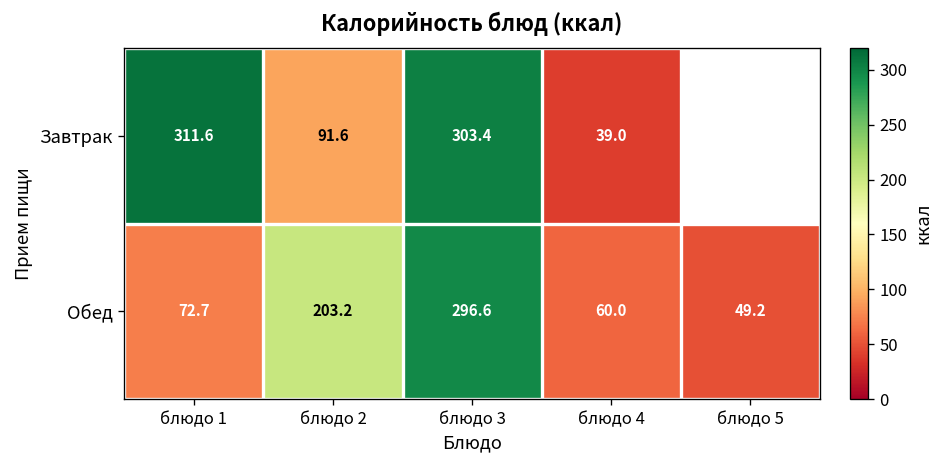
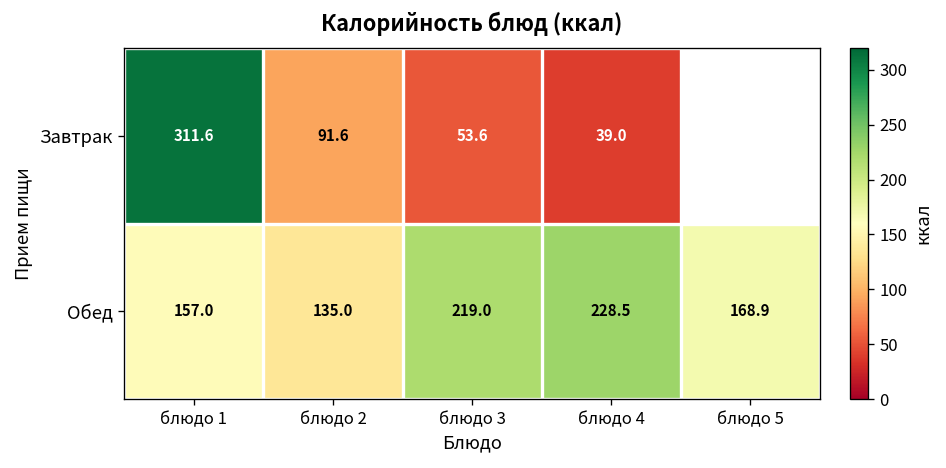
Завтрак, блюдо 3: 303.4 -> 53.6
Обед, блюдо 1: 72.7 -> 157.0
Обед, блюдо 2: 203.2 -> 135.0
Обед, блюдо 3: 296.6 -> 219.0
Обед, блюдо 4: 60.0 -> 228.5
Обед, блюдо 5: 49.2 -> 168.9
